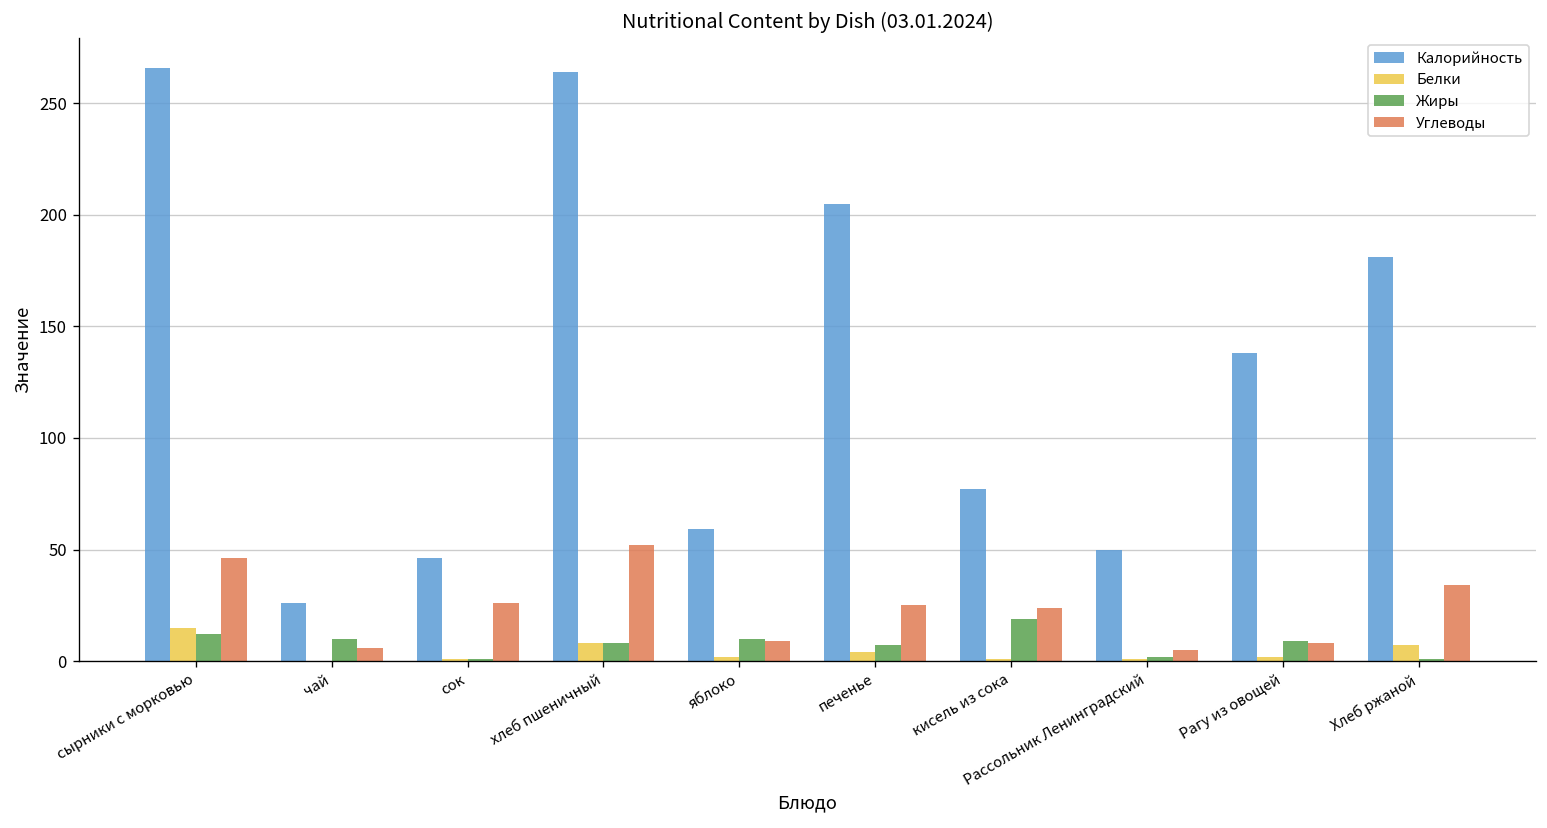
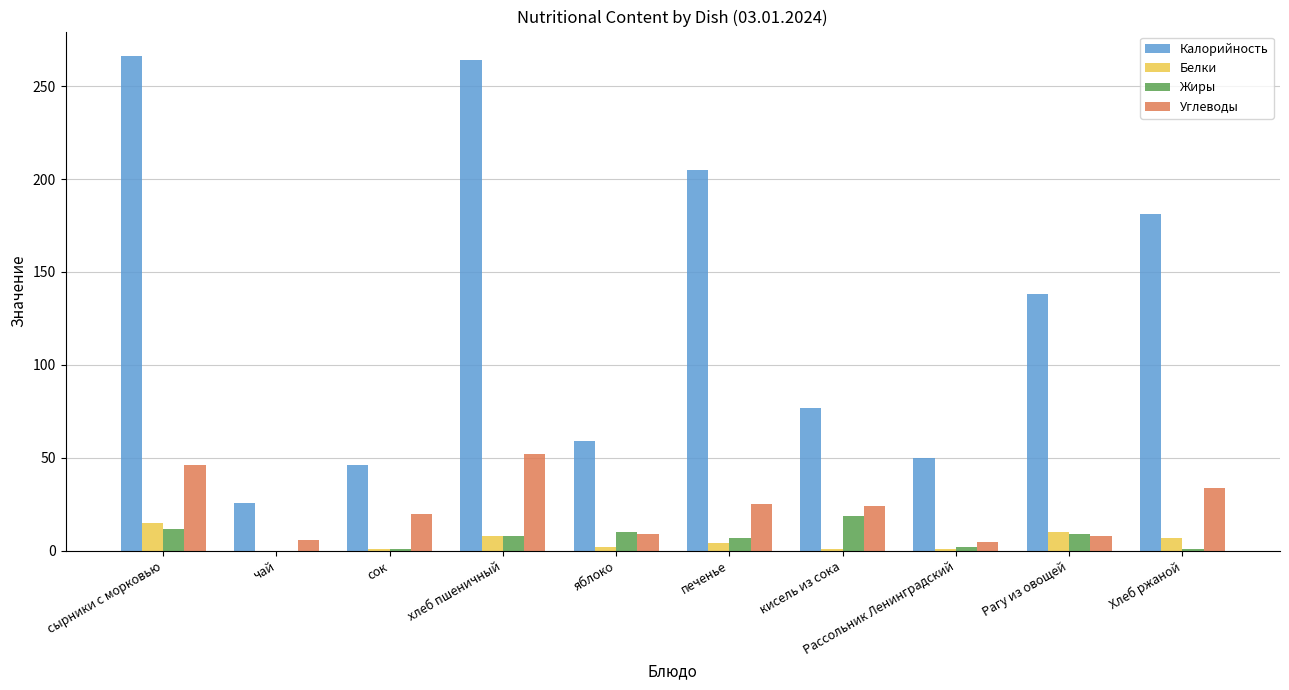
Жиры, чай: 10 -> 0
Углеводы, сок: 26 -> 20
Белки, Рагу из овощей: 2 -> 10
